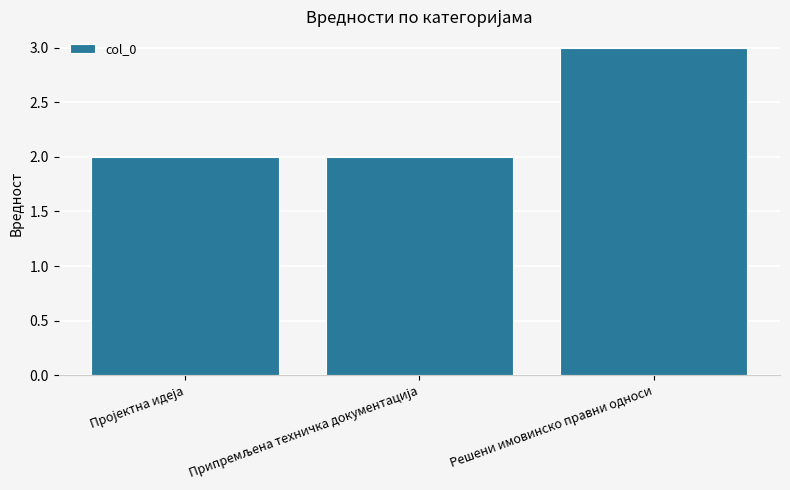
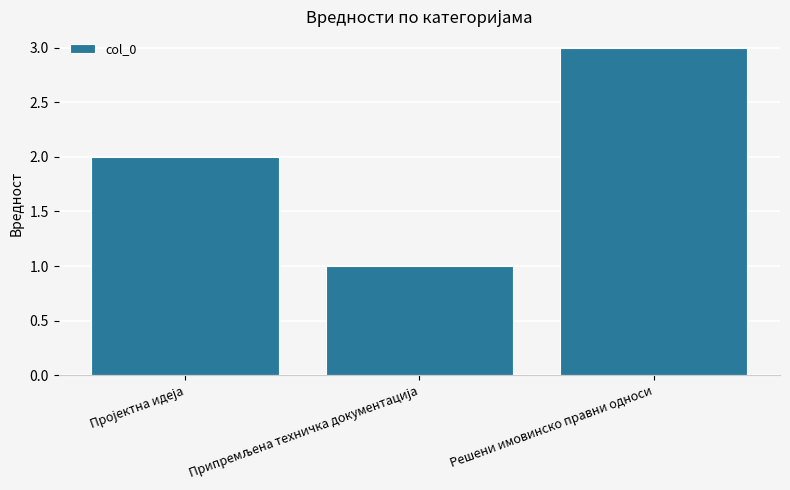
Припремљена техничка документација: 2 -> 1
